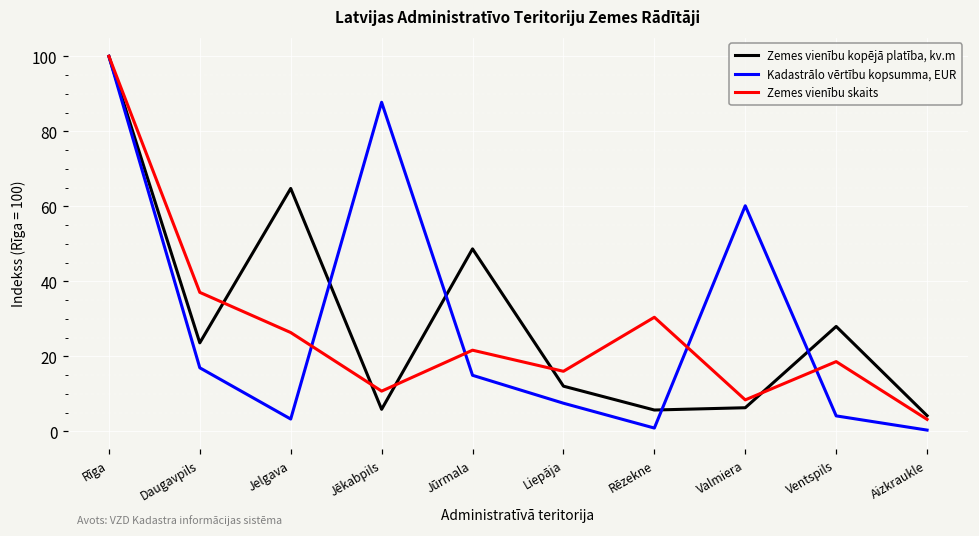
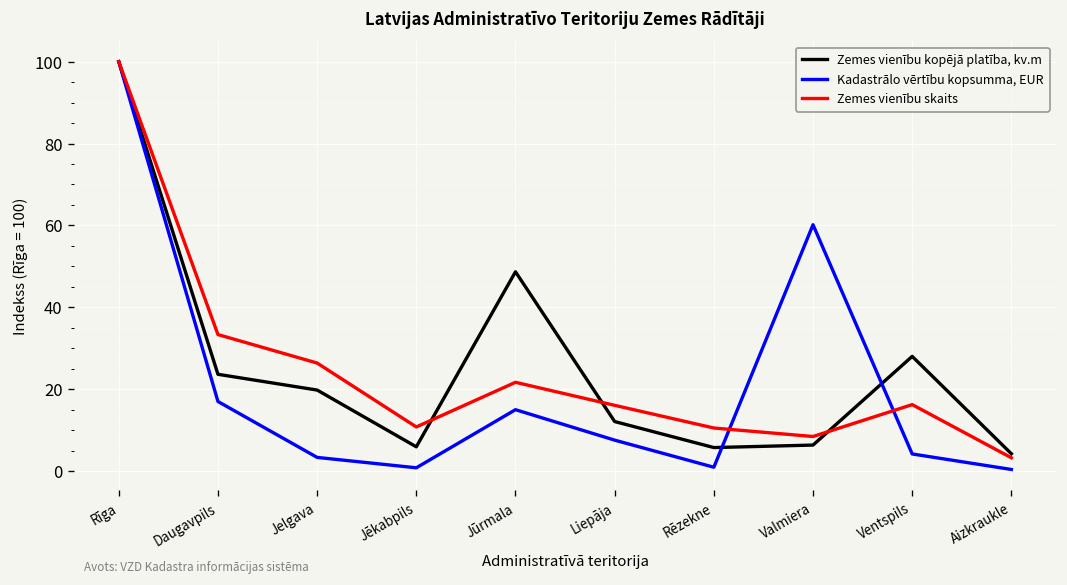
Zemes vienību skaits, Daugavpils: 37 -> 33
Zemes vienību kopējā platība, kv.m, Jelgava: 65 -> 20
Kadastrālo vērtību kopsumma, EUR, Jēkabpils: 88 -> 1
Zemes vienību skaits, Rēzekne: 30 -> 10
Zemes vienību skaits, Ventspils: 19 -> 16
